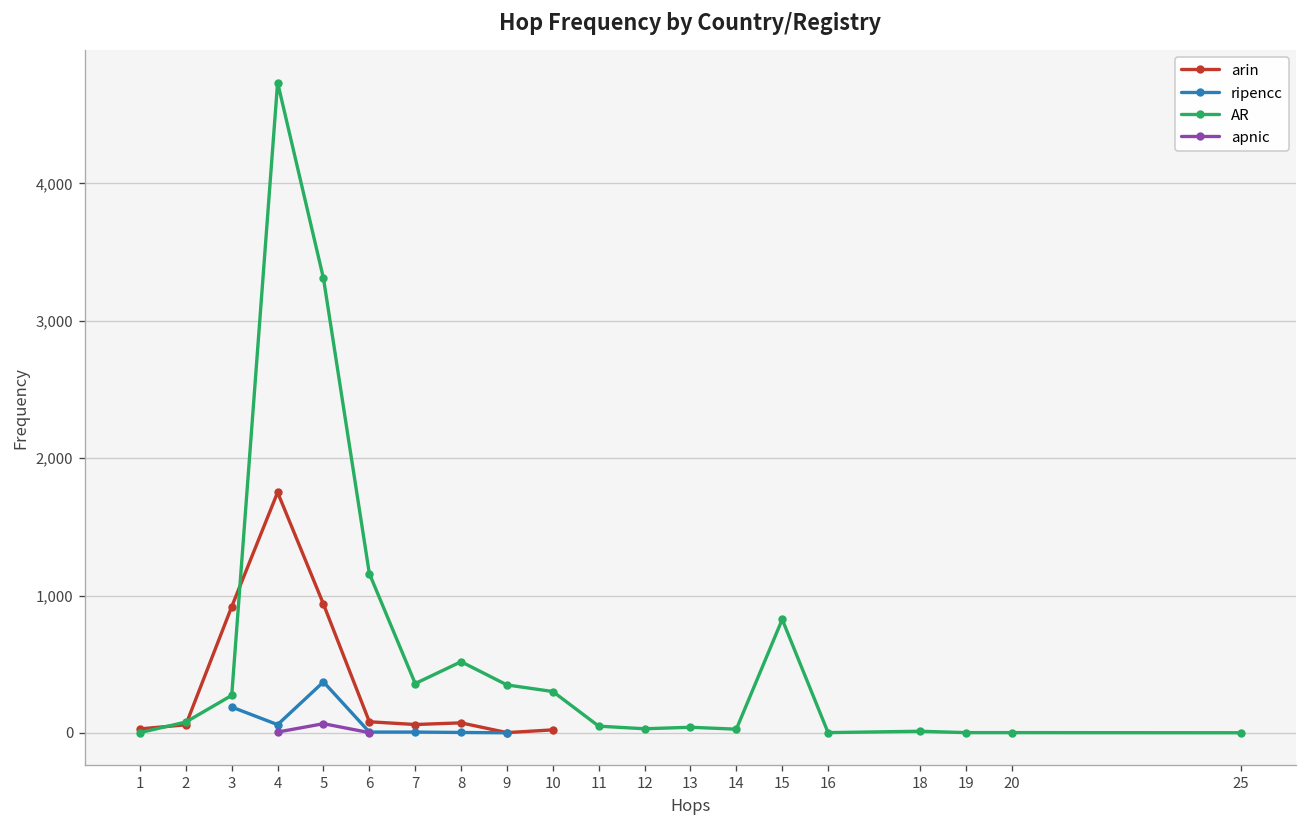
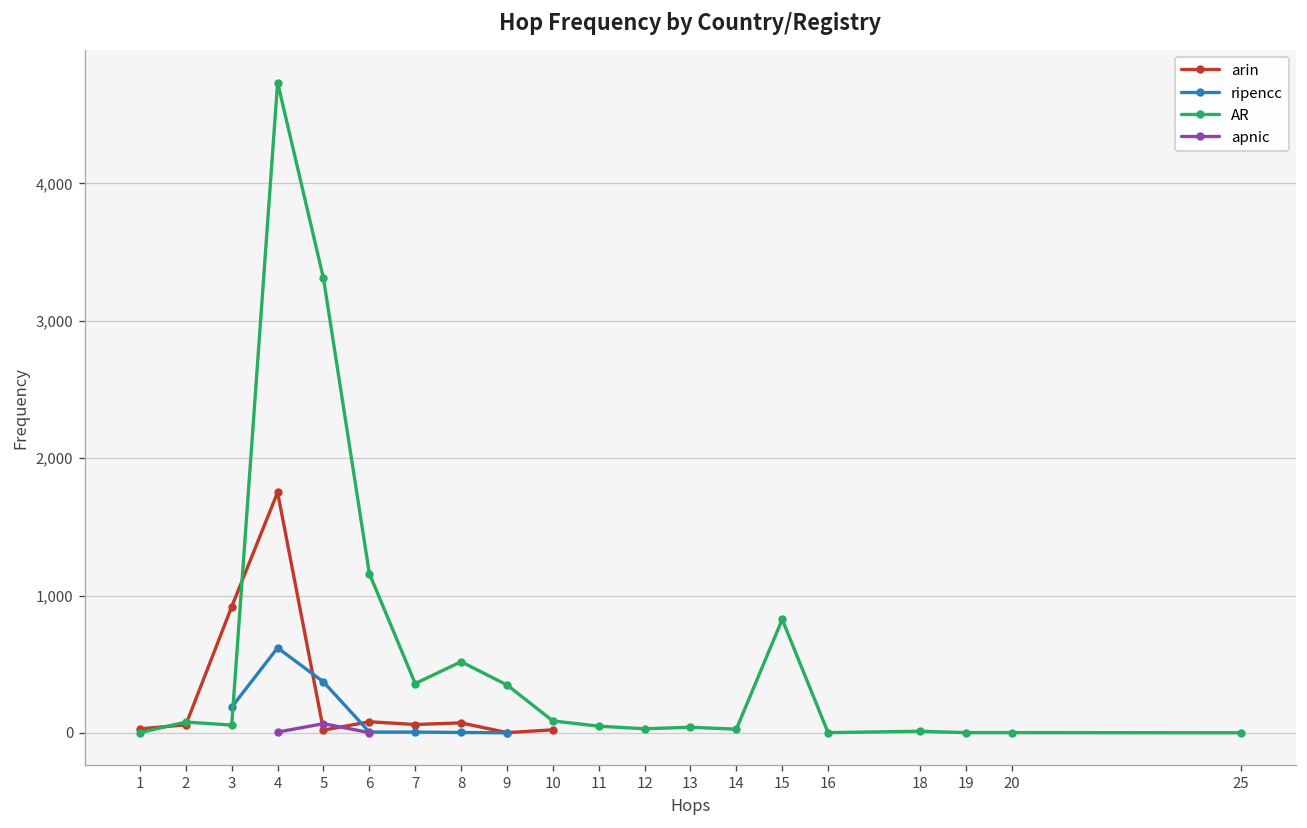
AR, 3: 270 -> 60
ripencc, 4: 60 -> 620
arin, 5: 940 -> 20
AR, 10: 300 -> 90
